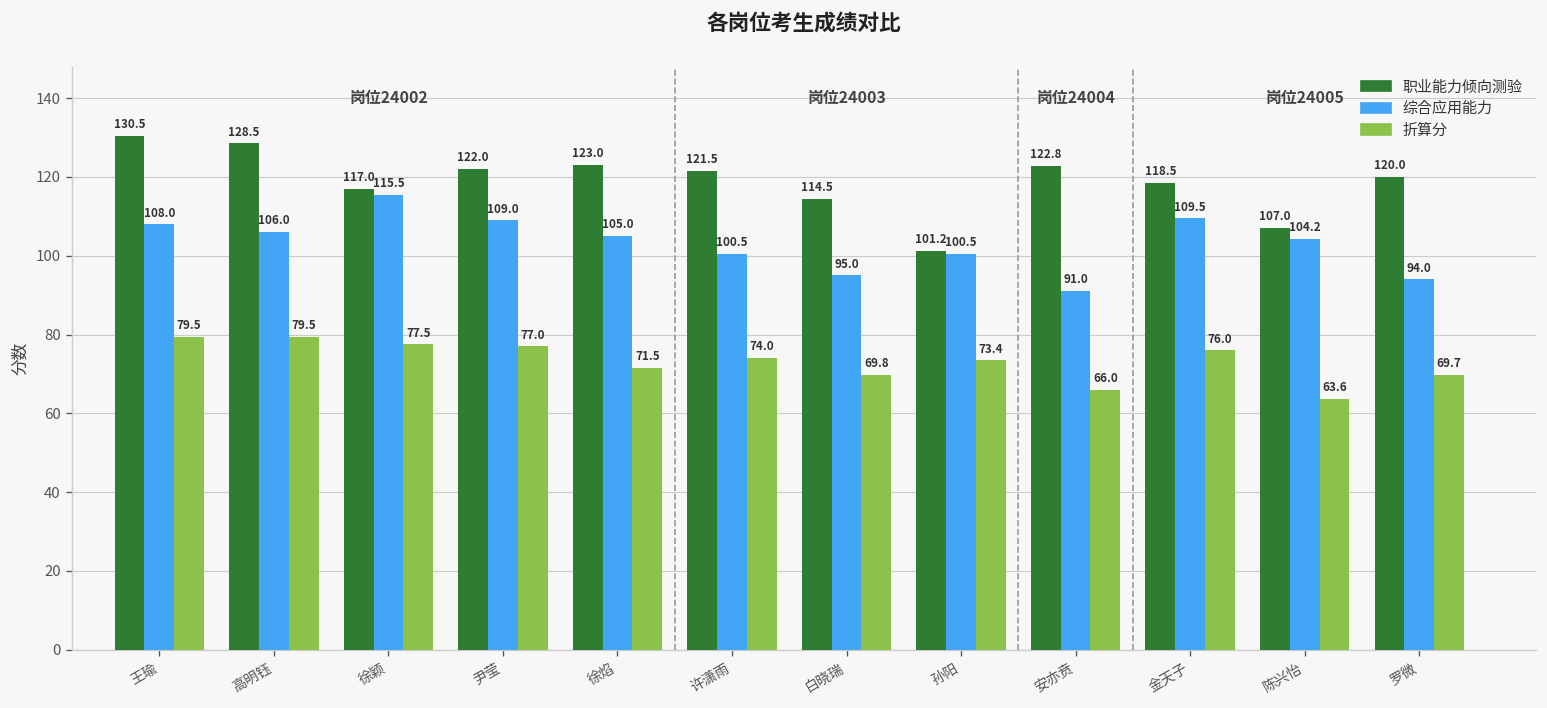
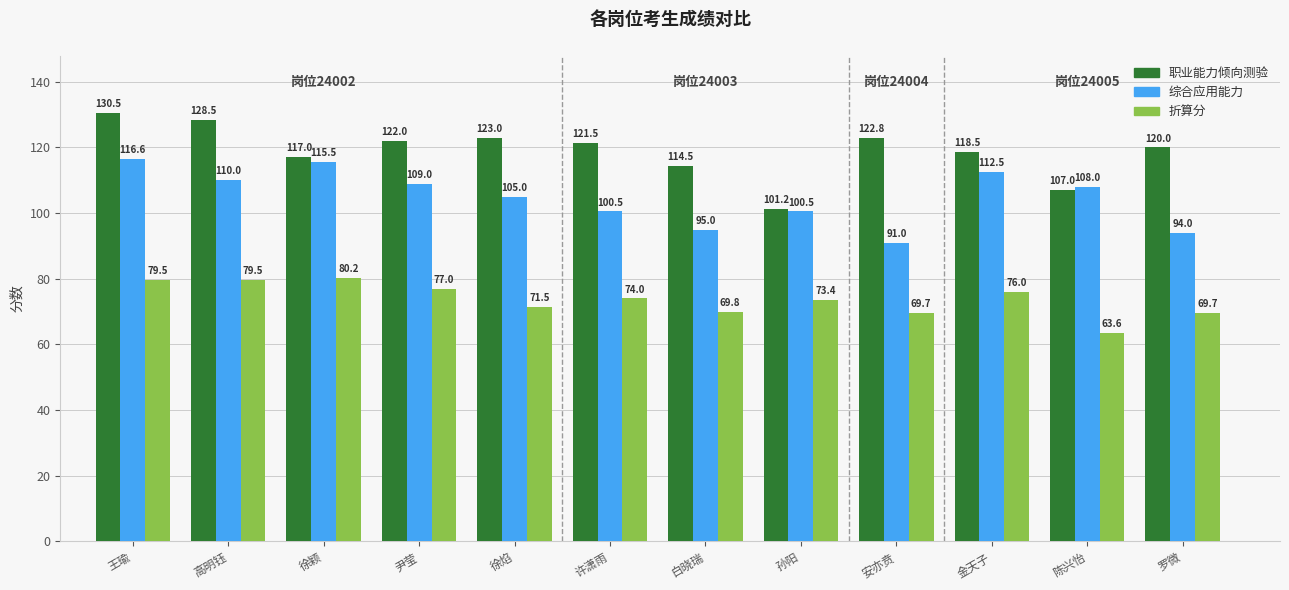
综合应用能力, 王瑜: 108.0 -> 116.6
综合应用能力, 高明钰: 106.0 -> 110.0
折算分, 徐颖: 77.5 -> 80.2
折算分, 安亦贲: 66.0 -> 69.7
综合应用能力, 金天子: 109.5 -> 112.5
综合应用能力, 陈兴怡: 104.2 -> 108.0
